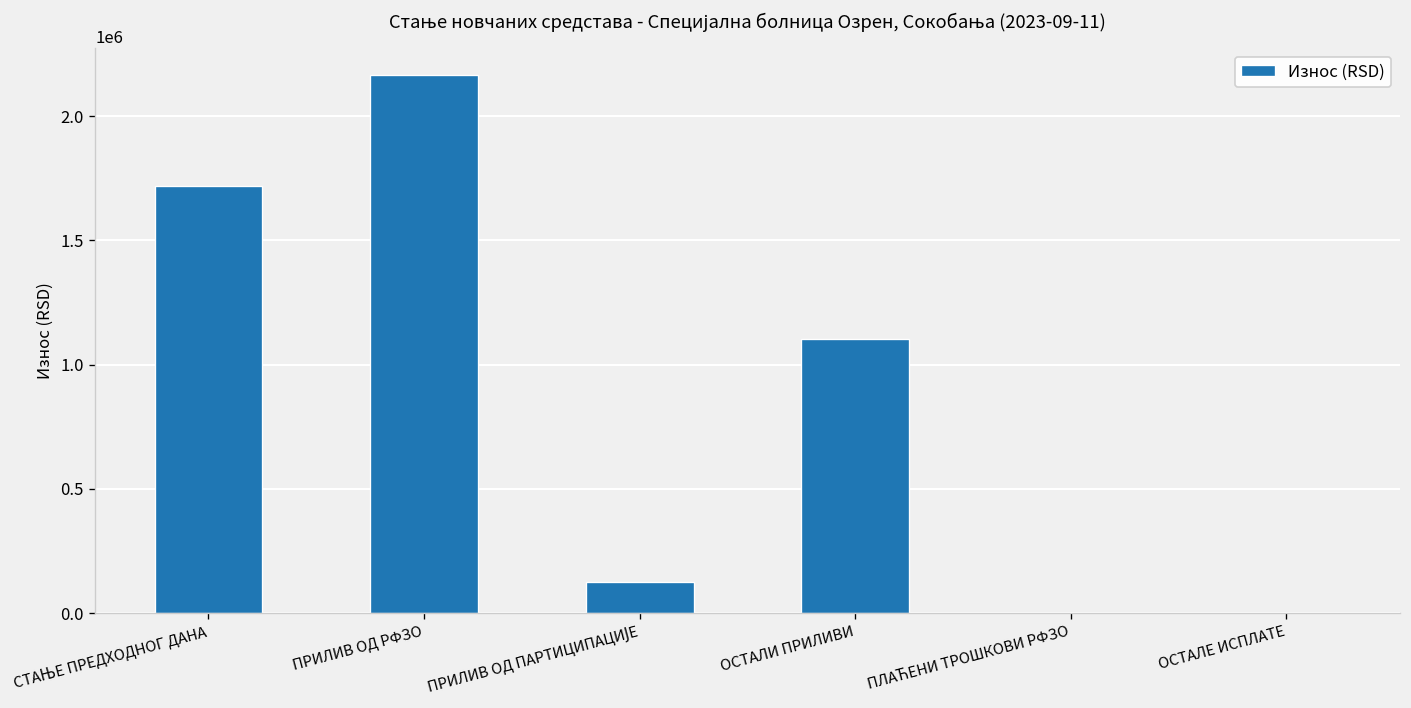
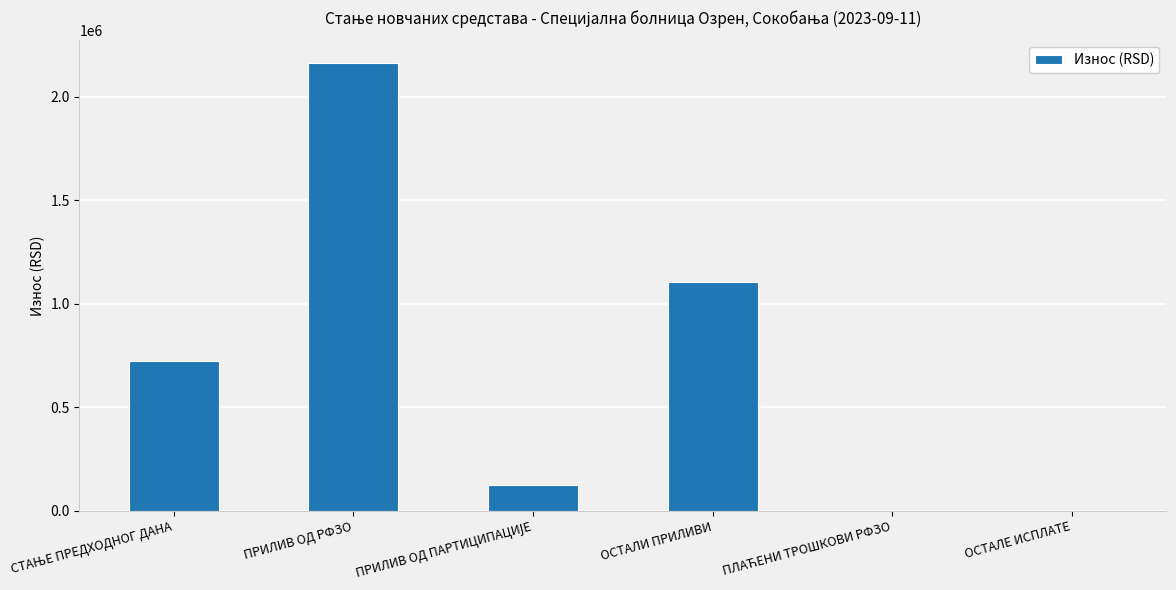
СТАЊЕ ПРЕДХОДНОГ ДАНА: 1720000 -> 720000
